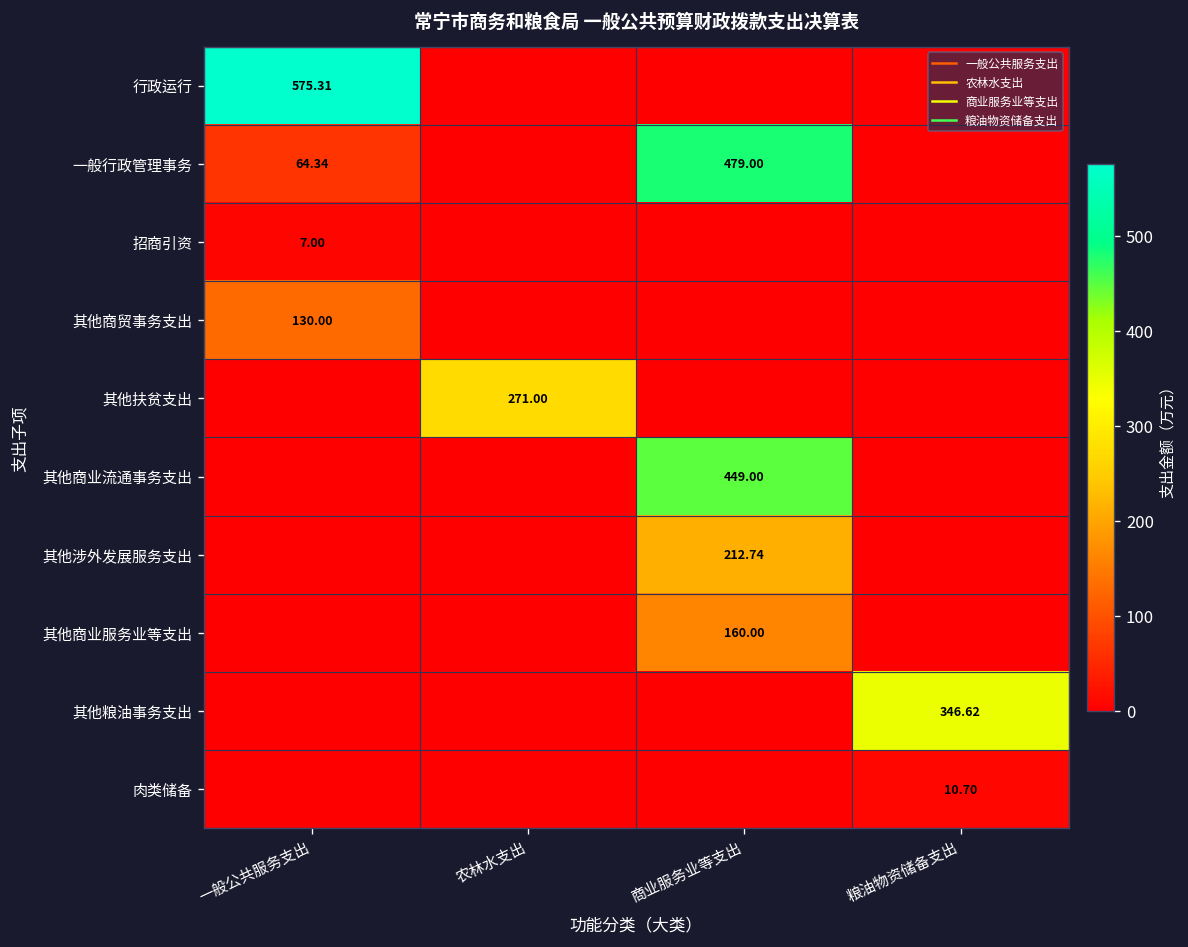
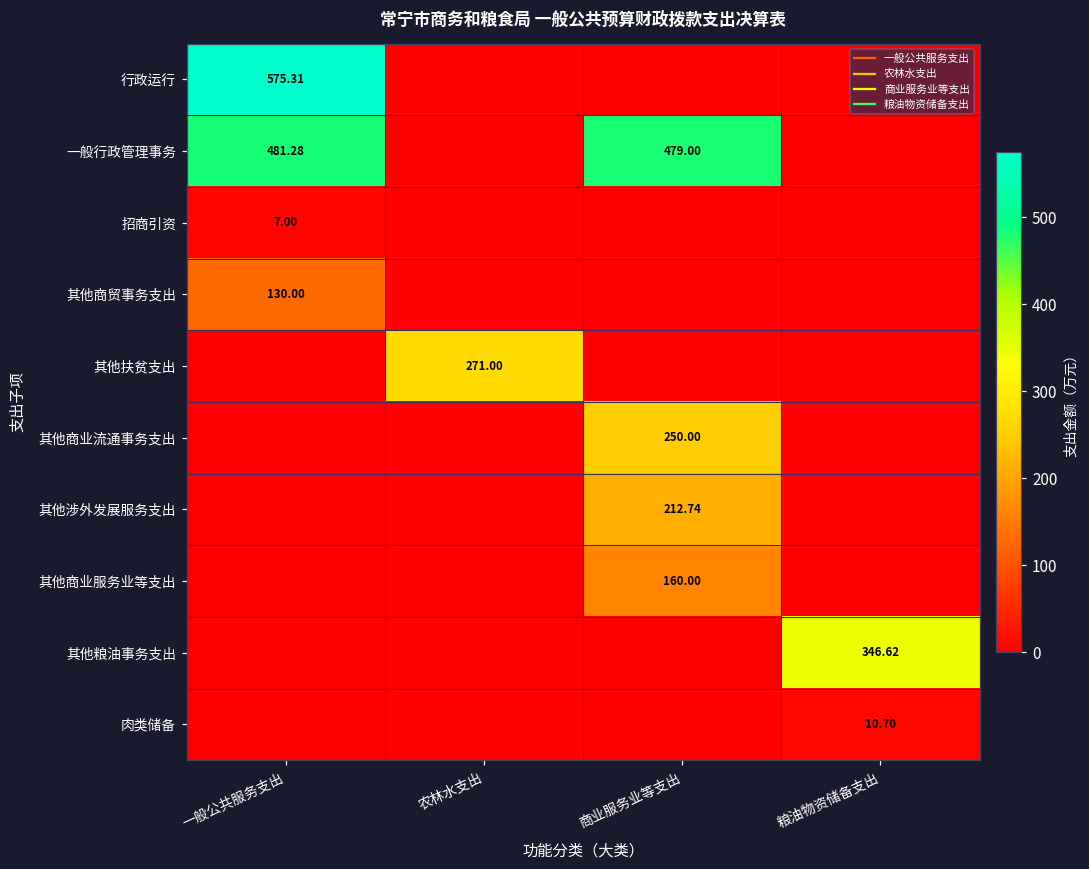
一般行政管理事务, 一般公共服务支出: 64.34 -> 481.28
其他商业流通事务支出, 商业服务业等支出: 449.00 -> 250.00
